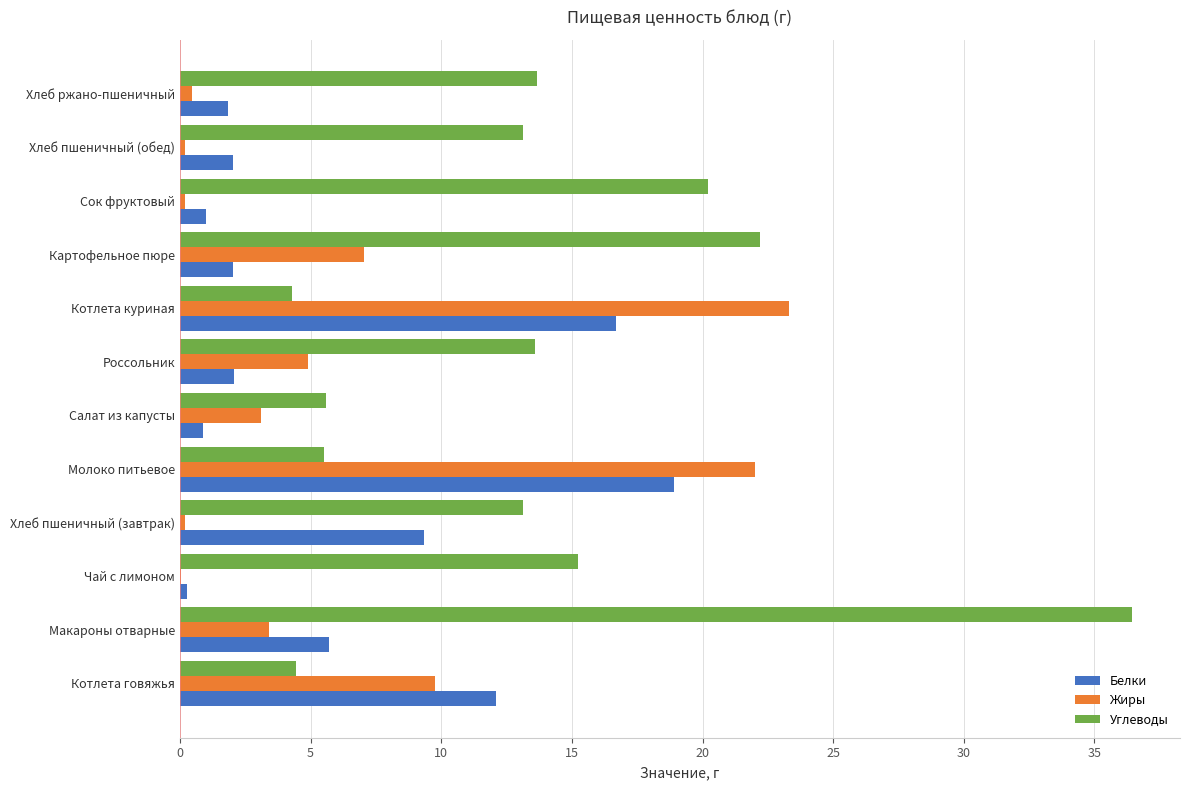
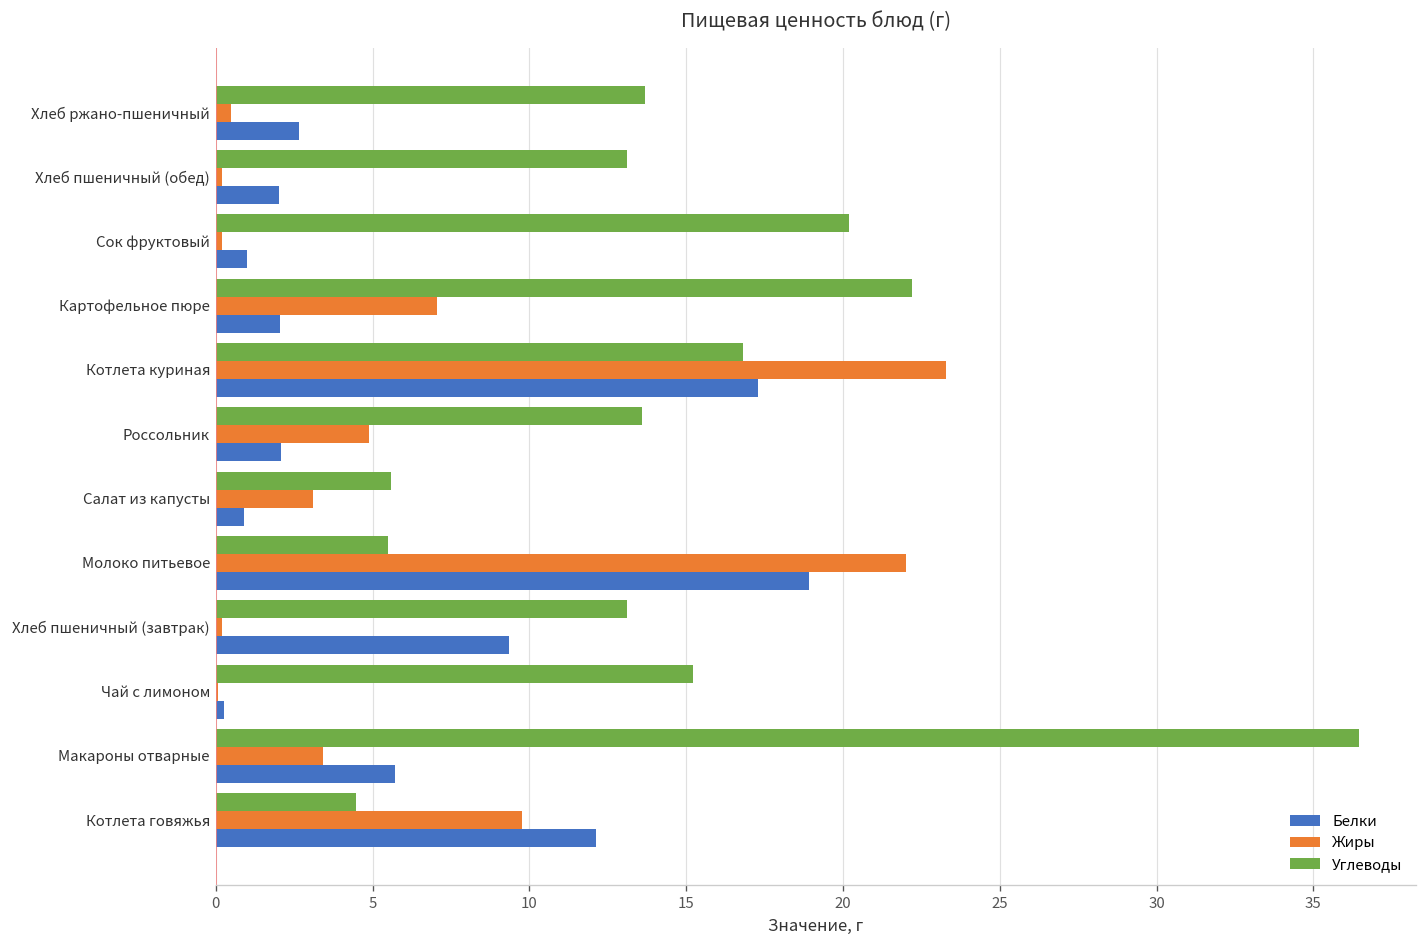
Белки, Хлеб ржано-пшеничный: 1.9 -> 2.6
Углеводы, Котлета куриная: 4.3 -> 16.8
Белки, Котлета куриная: 16.7 -> 17.3
